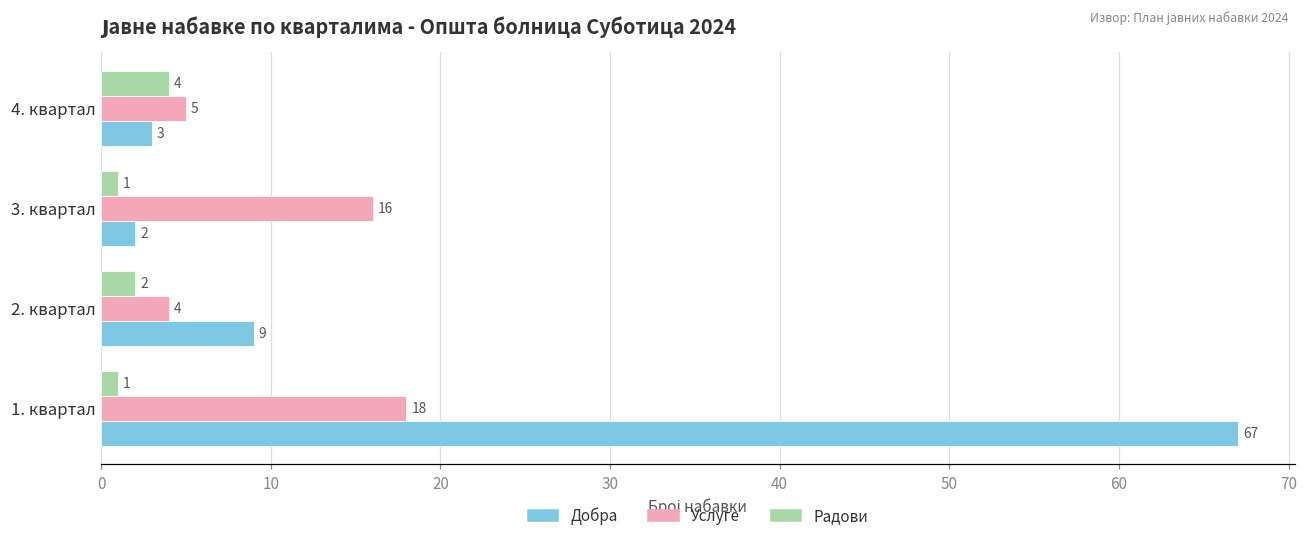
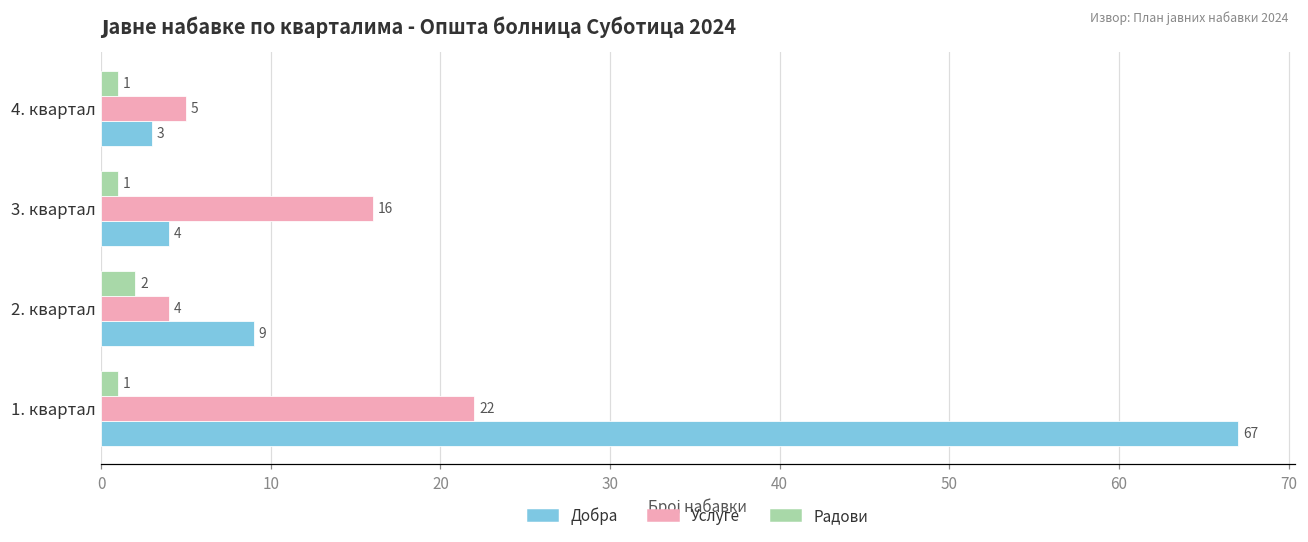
Радови, 4. квартал: 4 -> 1
Добра, 3. квартал: 2 -> 4
Услуге, 1. квартал: 18 -> 22
